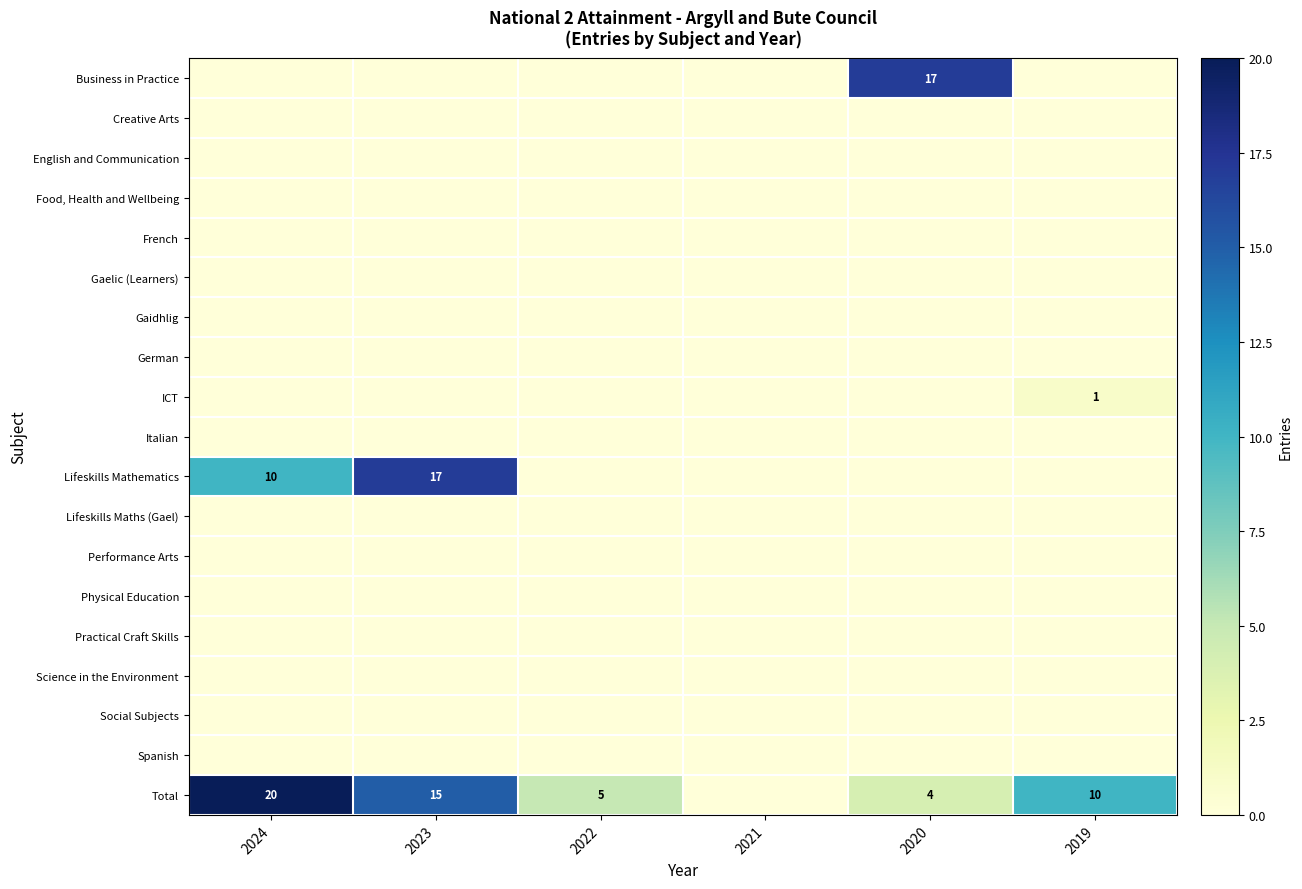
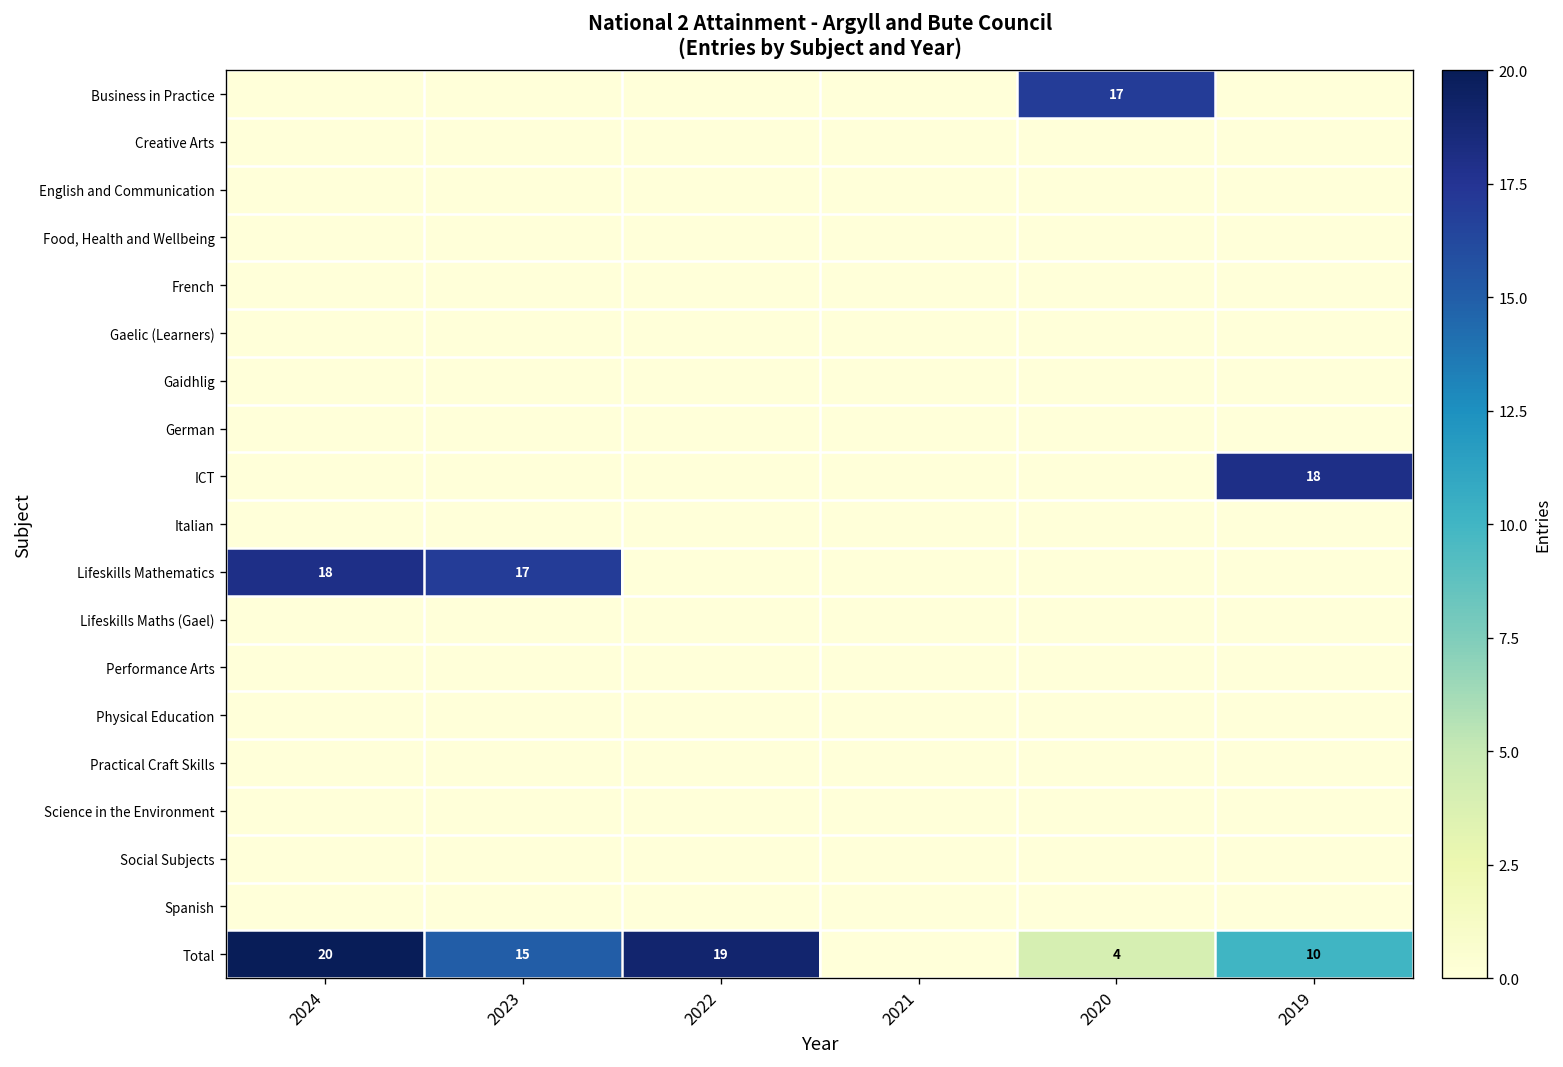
ICT, 2019: 1 -> 18
Lifeskills Mathematics, 2024: 10 -> 18
Total, 2022: 5 -> 19
